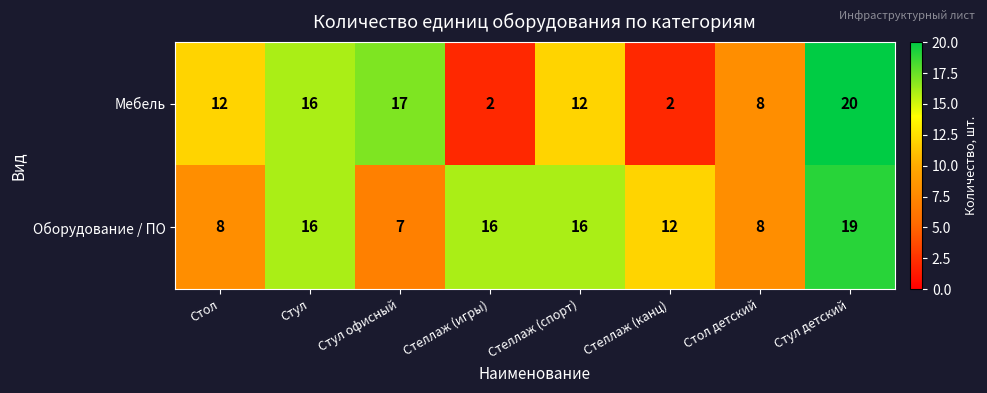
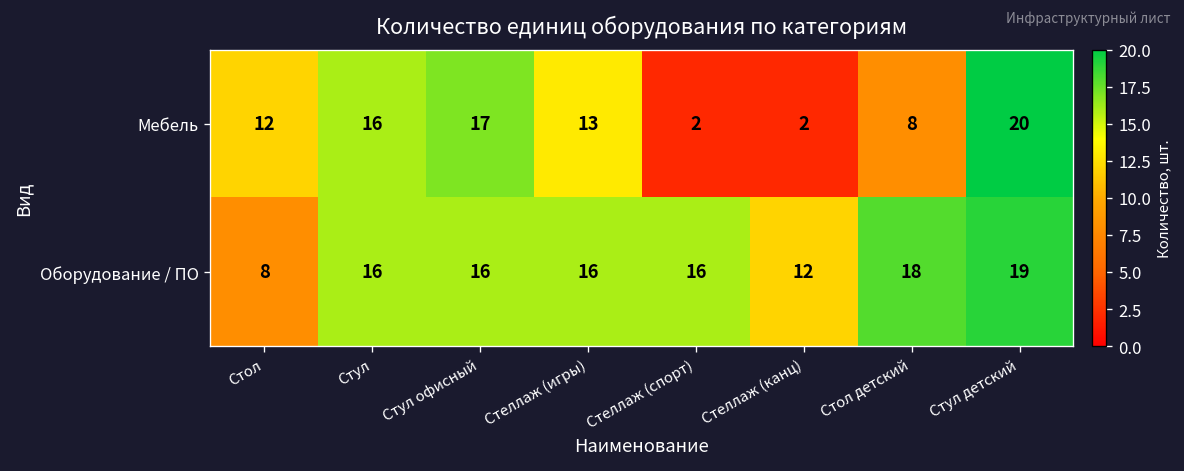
Мебель, Стеллаж (игры): 2 -> 13
Мебель, Стеллаж (спорт): 12 -> 2
Оборудование / ПО, Стул офисный: 7 -> 16
Оборудование / ПО, Стол детский: 8 -> 18
